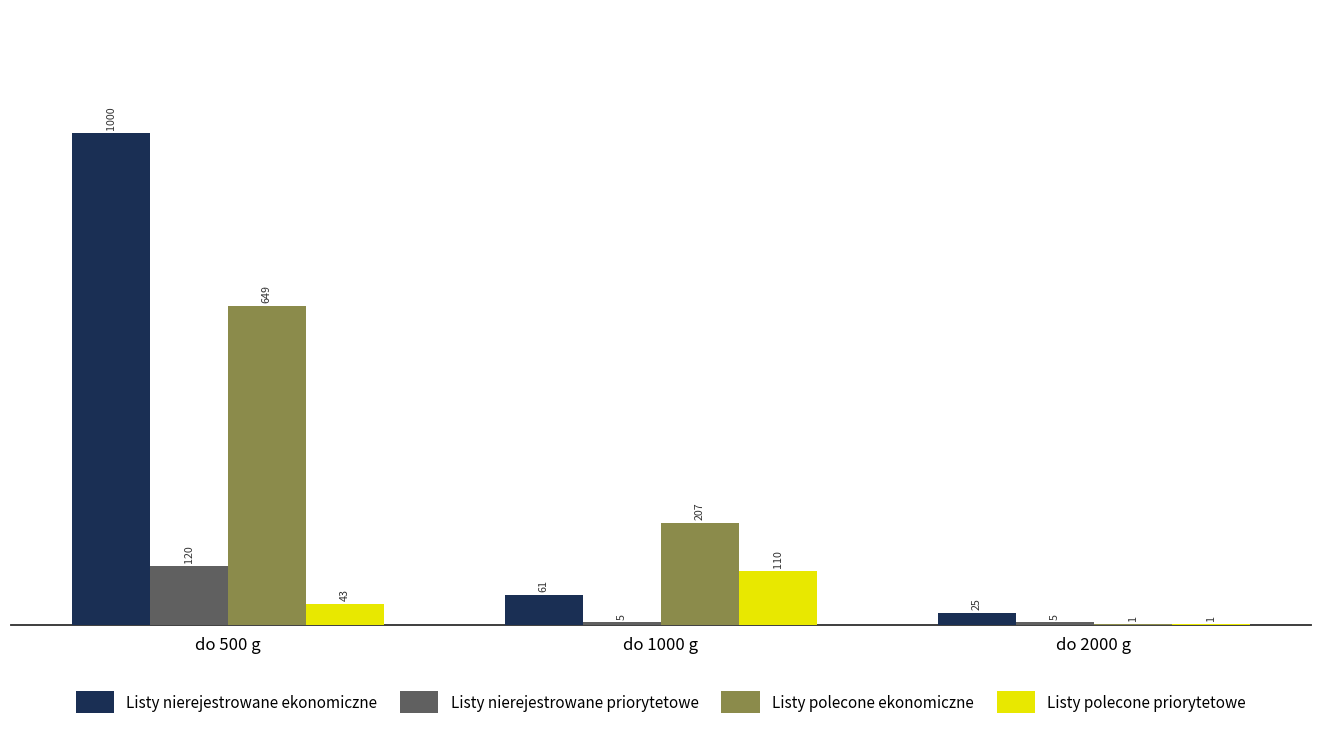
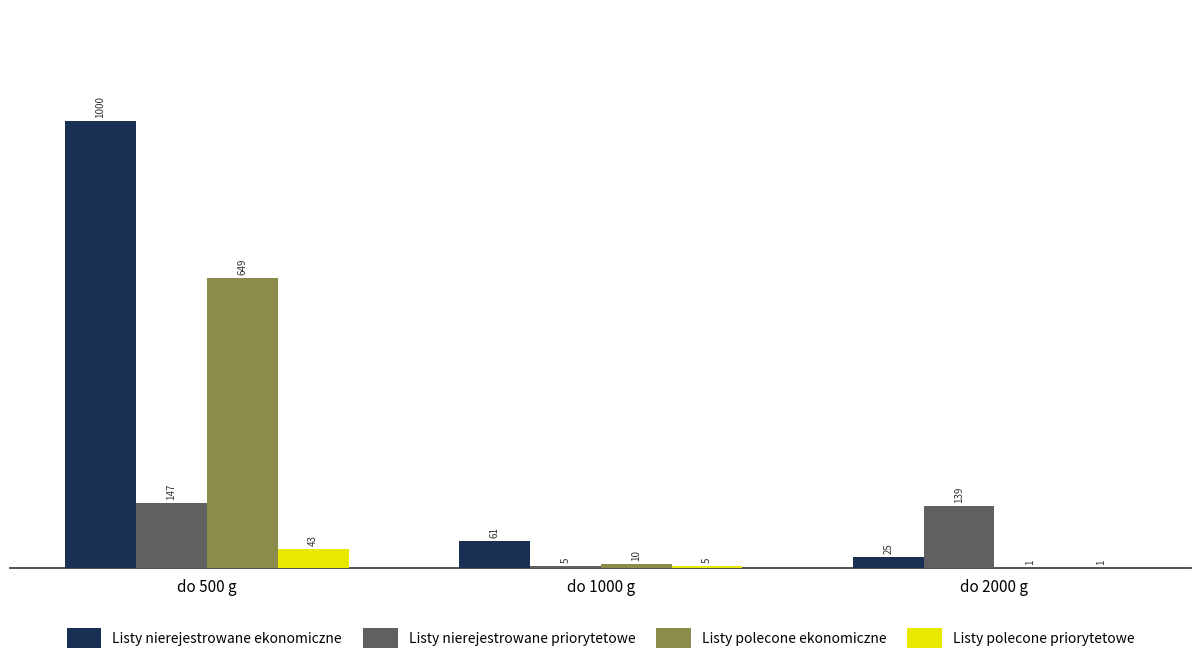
Listy nierejestrowane priorytetowe, do 500 g: 120 -> 147
Listy polecone ekonomiczne, do 1000 g: 207 -> 10
Listy polecone priorytetowe, do 1000 g: 110 -> 5
Listy nierejestrowane priorytetowe, do 2000 g: 5 -> 139
